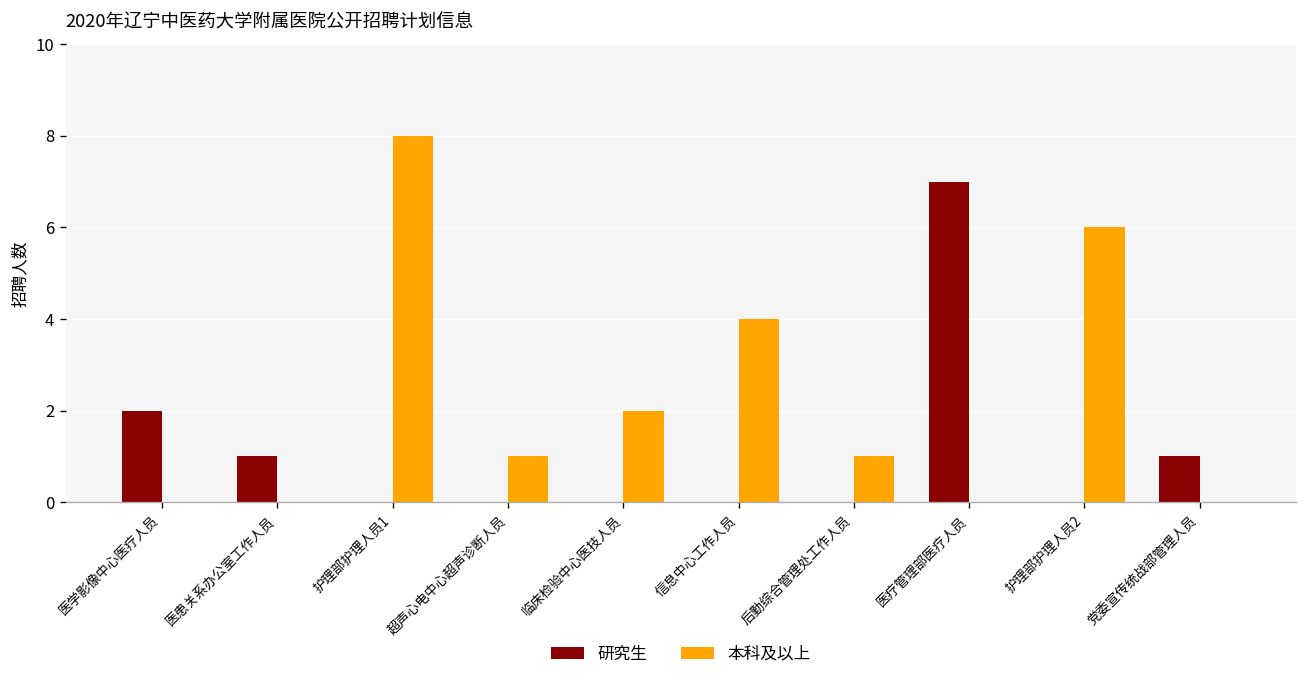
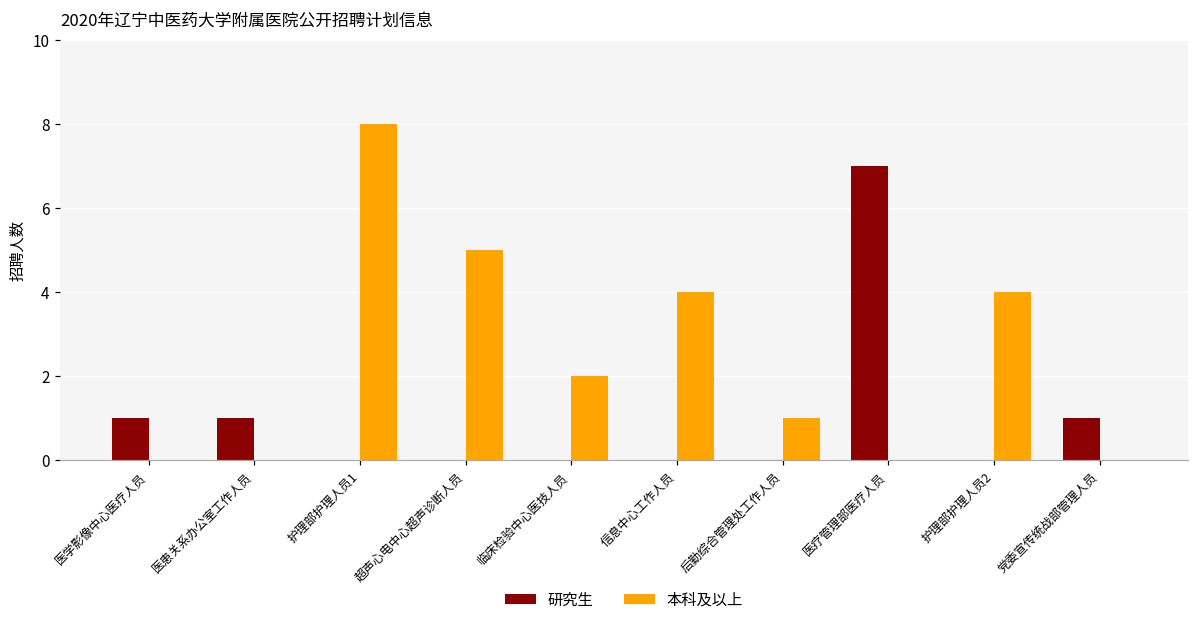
研究生, 医学影像中心医疗人员: 2 -> 1
本科及以上, 超声心电中心超声诊断人员: 1 -> 5
本科及以上, 护理部护理人员2: 6 -> 4
